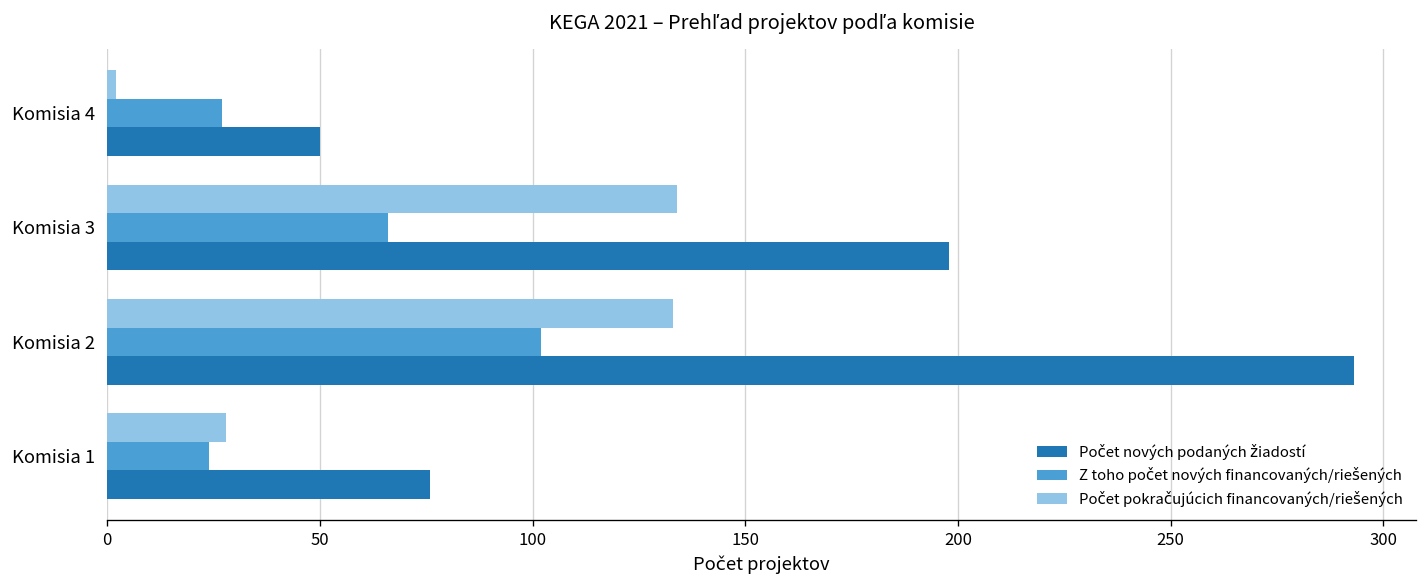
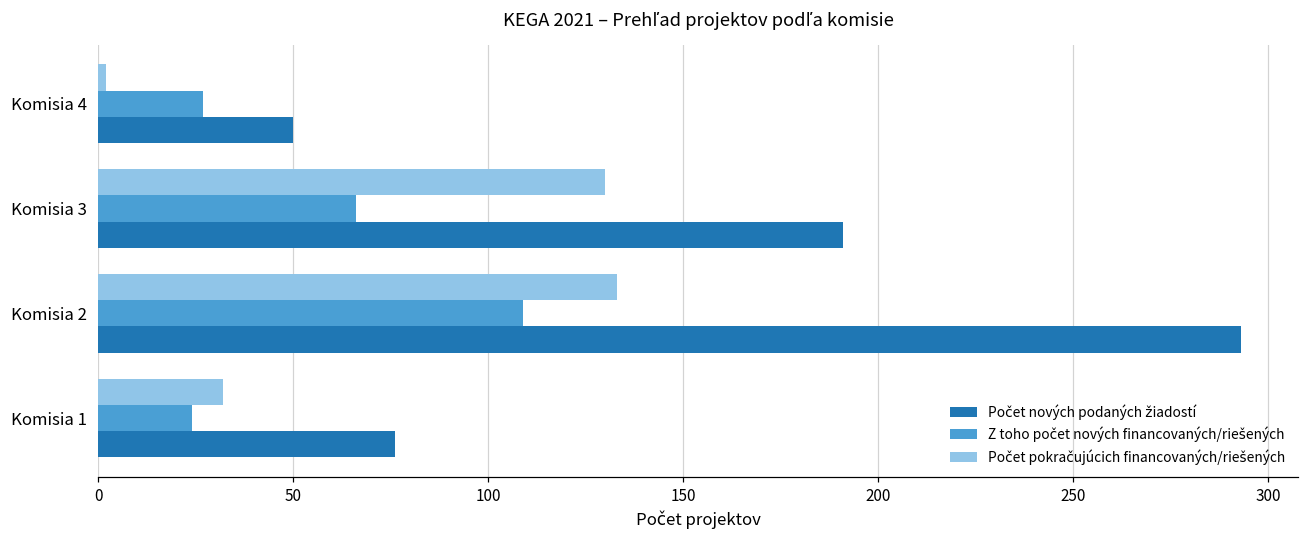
Počet pokračujúcich financovaných/riešených, Komisia 3: 134 -> 130
Počet nových podaných žiadostí, Komisia 3: 198 -> 191
Z toho počet nových financovaných/riešených, Komisia 2: 102 -> 109
Počet pokračujúcich financovaných/riešených, Komisia 1: 28 -> 32
